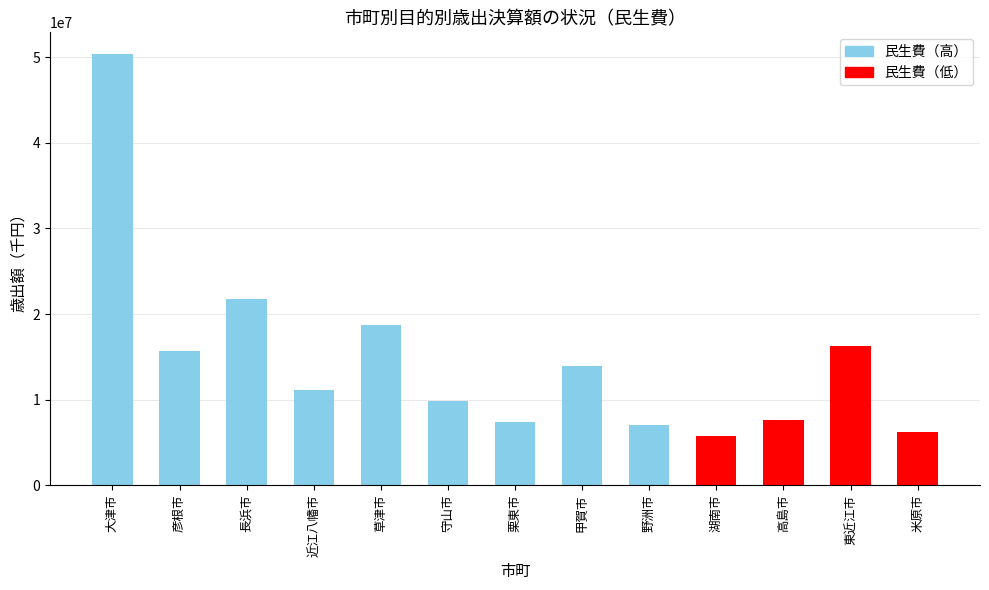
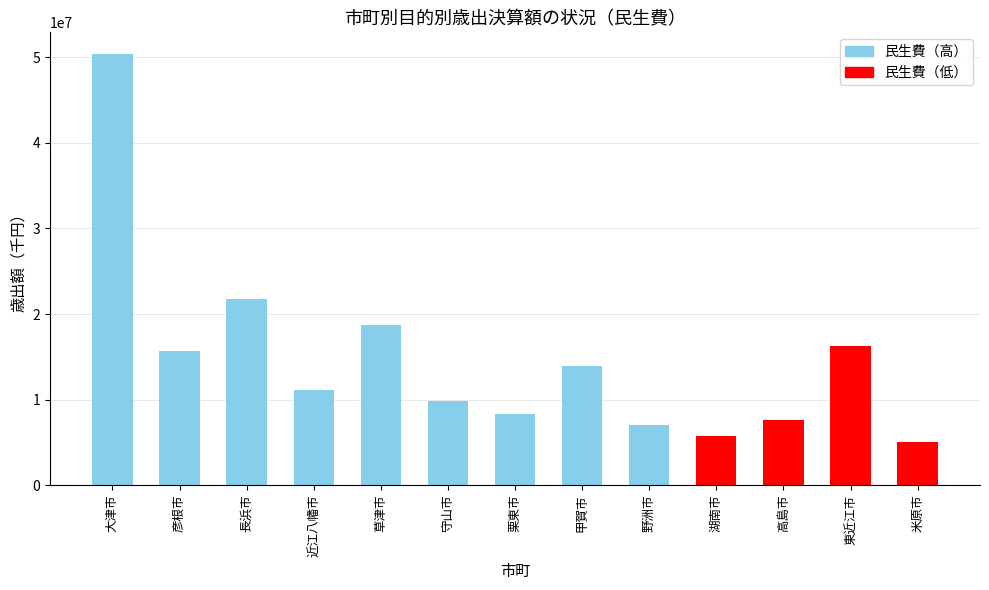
栗東市: 7000000 -> 8000000
米原市: 6000000 -> 5000000
